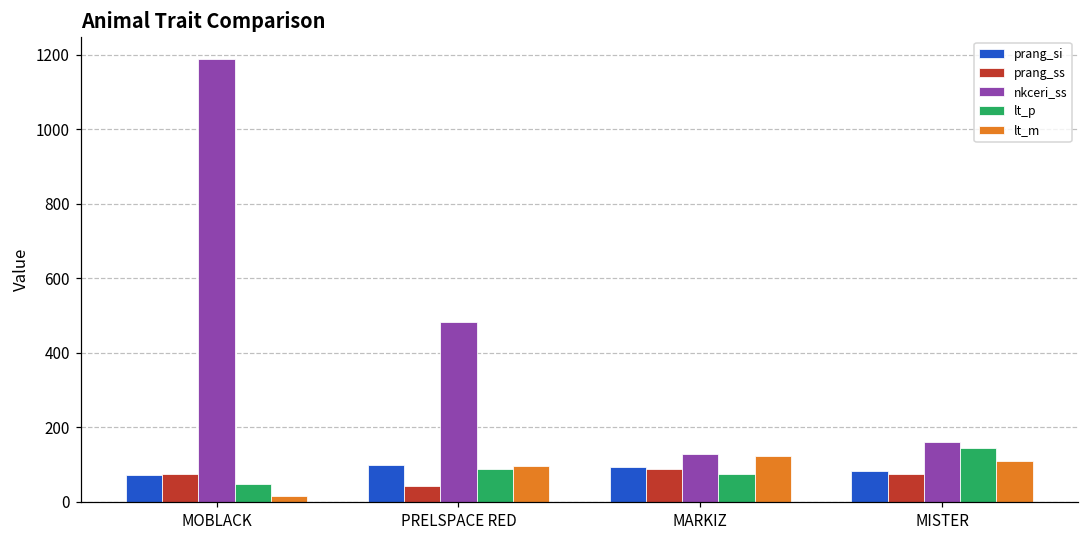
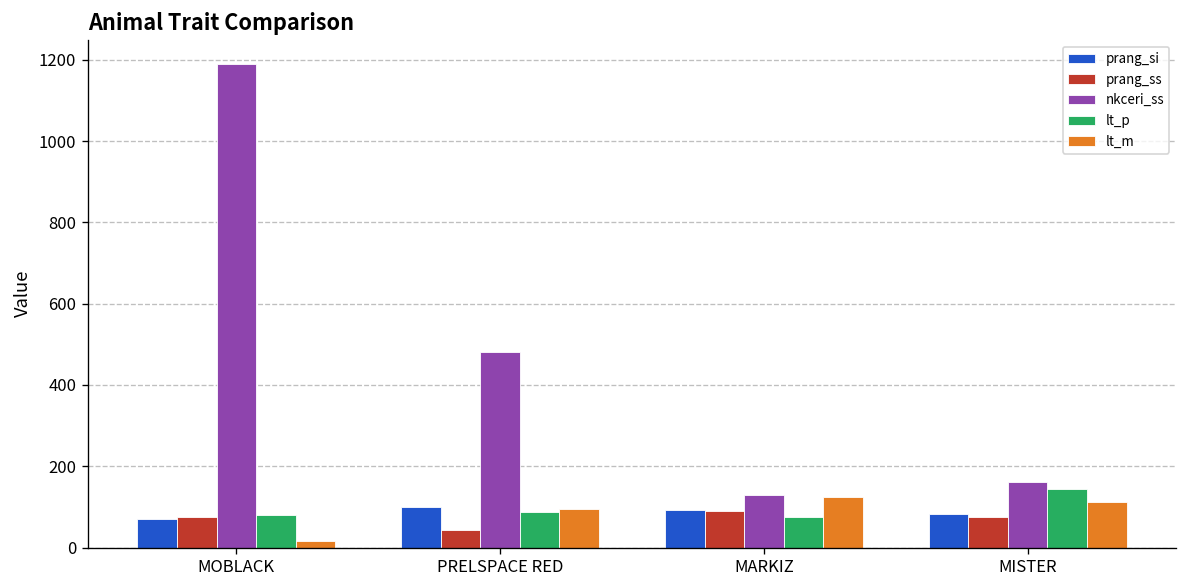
lt_p, MOBLACK: 50 -> 80
